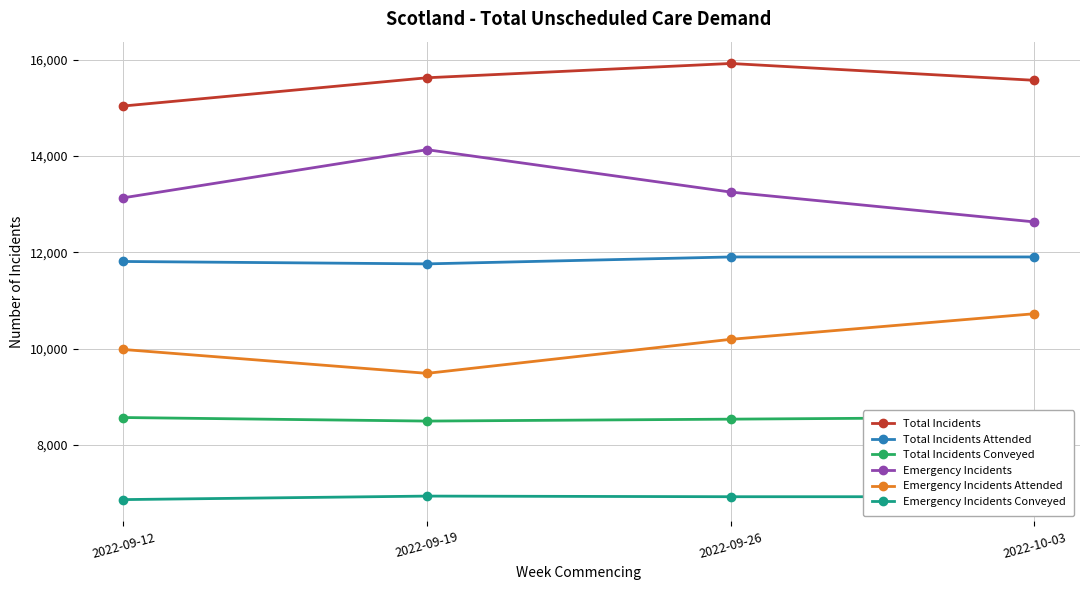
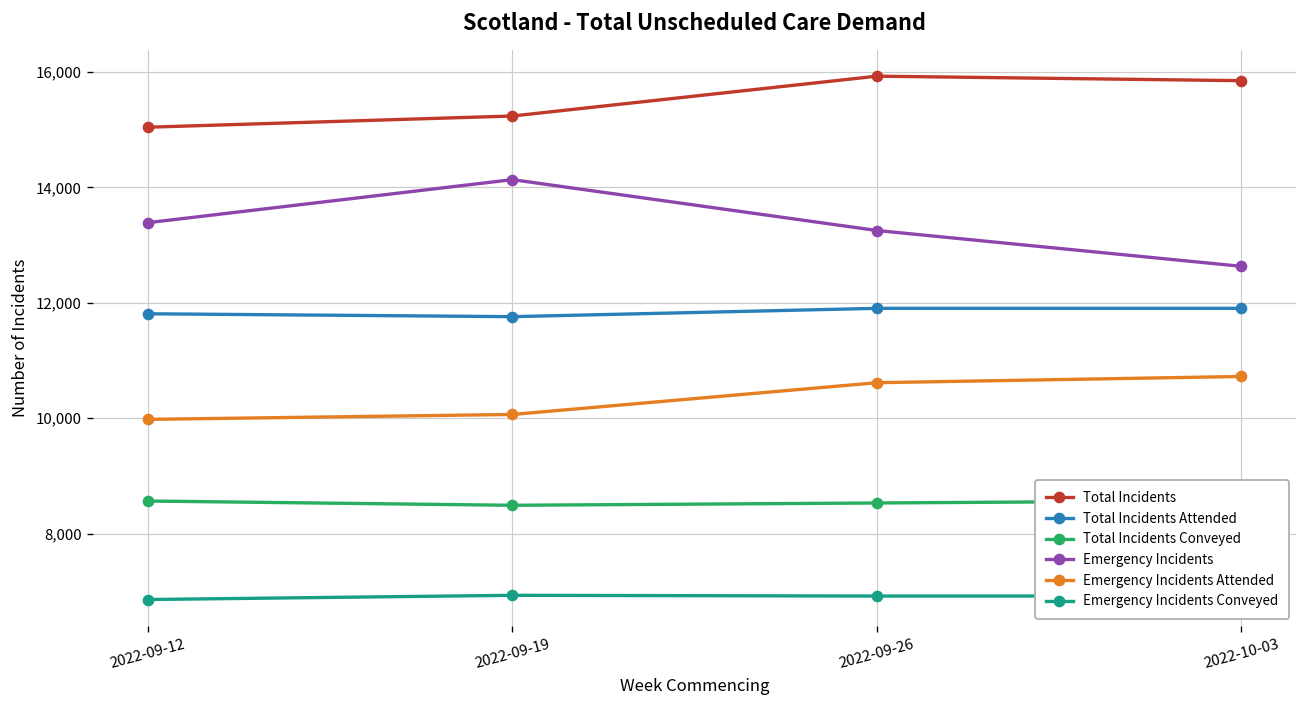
Emergency Incidents, 2022-09-12: 13,100 -> 13,400
Total Incidents, 2022-09-19: 15,600 -> 15,200
Emergency Incidents Attended, 2022-09-19: 9,500 -> 10,100
Emergency Incidents Attended, 2022-09-26: 10,200 -> 10,600
Total Incidents, 2022-10-03: 15,600 -> 15,800
